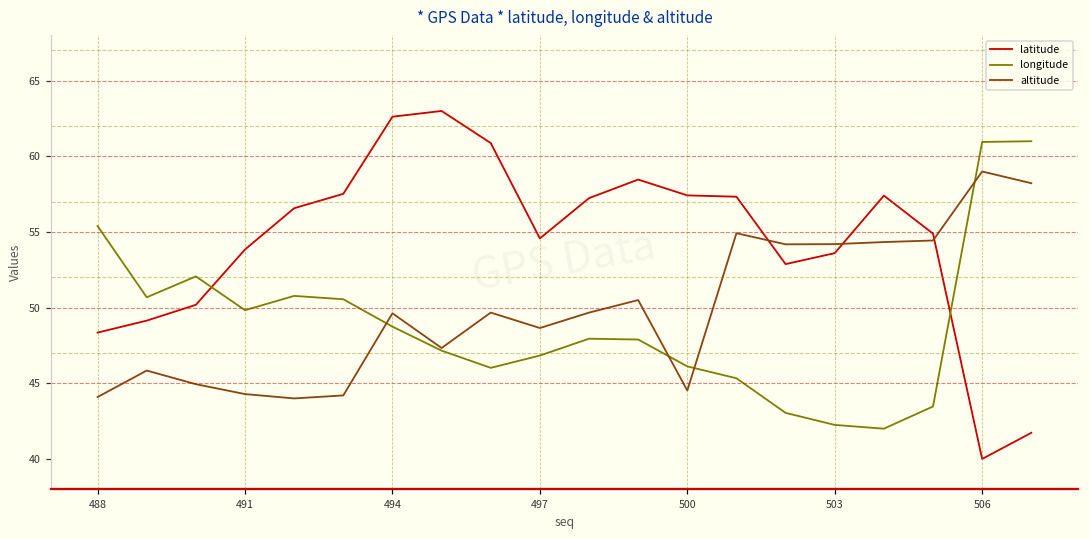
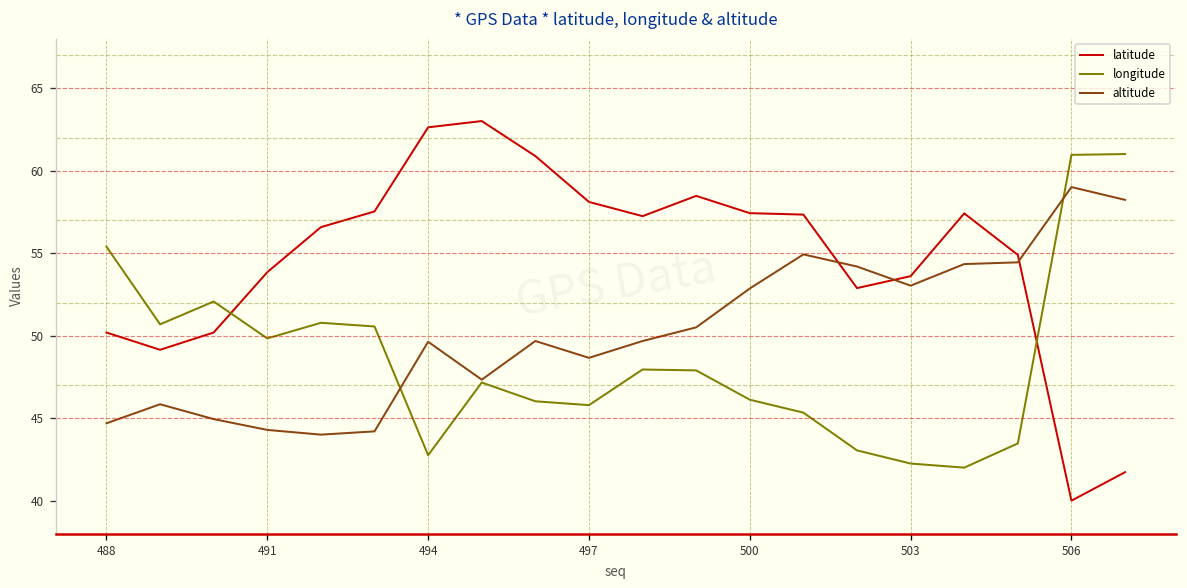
latitude, 488: 48.4 -> 50.2
altitude, 488: 44.1 -> 44.7
longitude, 494: 48.7 -> 42.8
latitude, 497: 54.6 -> 58.1
longitude, 497: 46.8 -> 45.8
altitude, 500: 44.5 -> 52.9
altitude, 503: 54.2 -> 53.0
